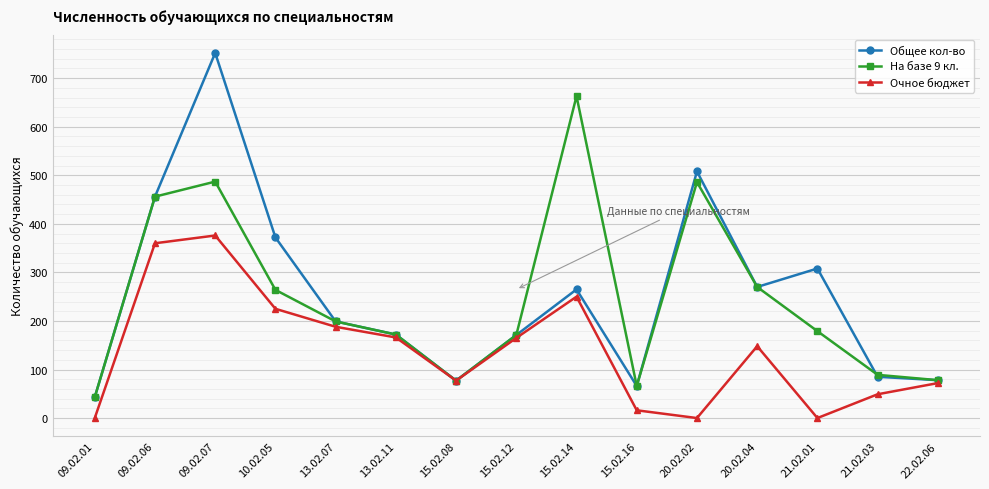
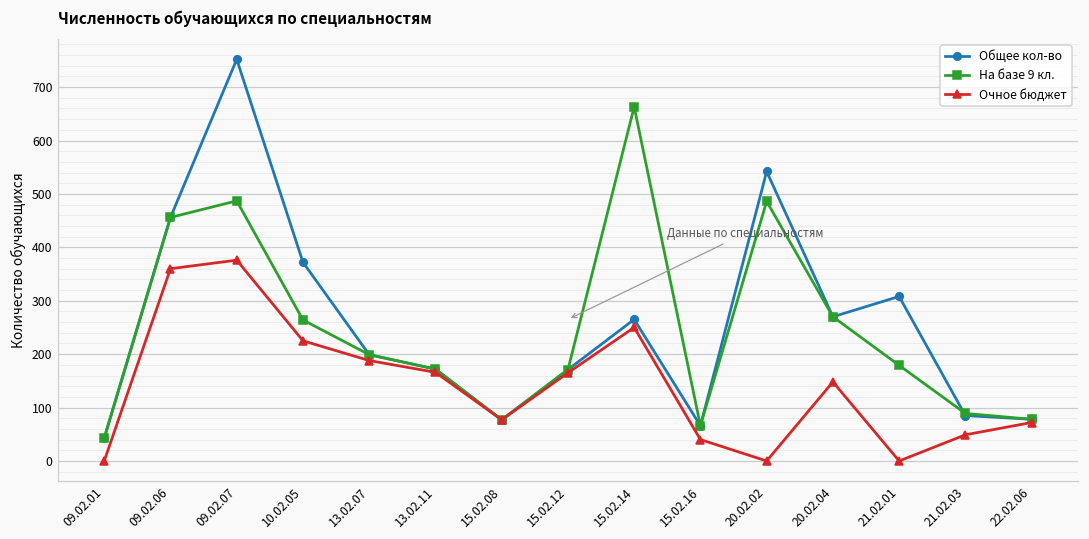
Очное бюджет, 15.02.16: 20 -> 40
Общее кол-во, 20.02.02: 510 -> 540
